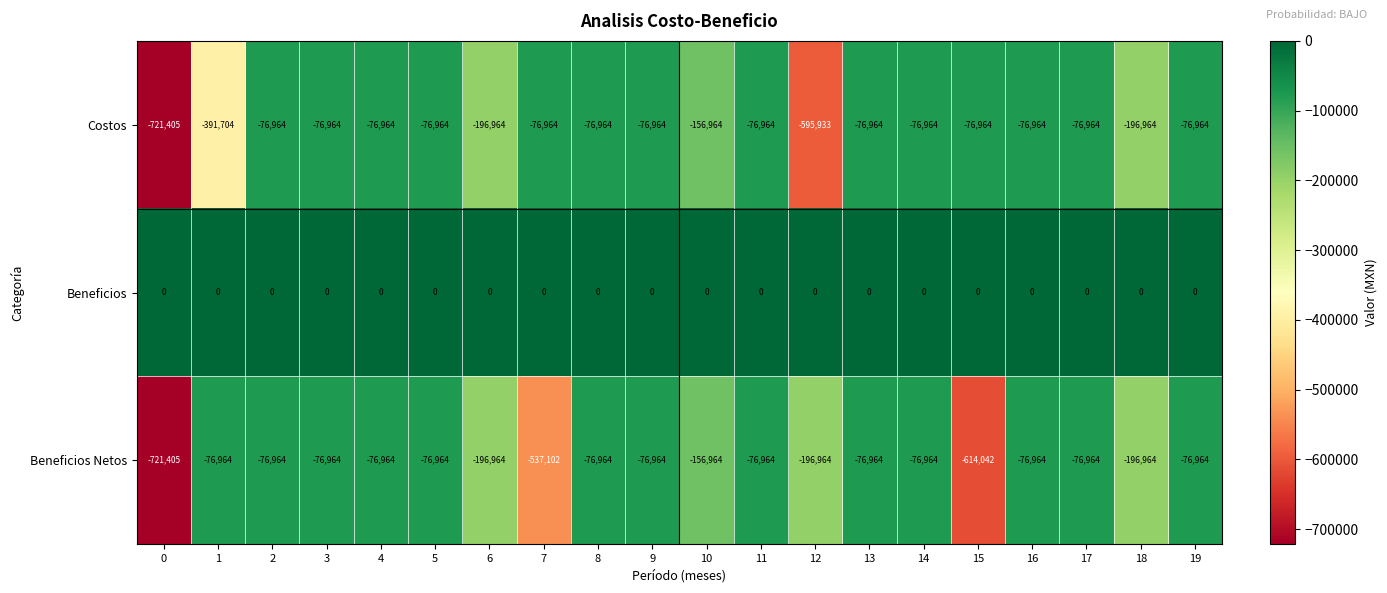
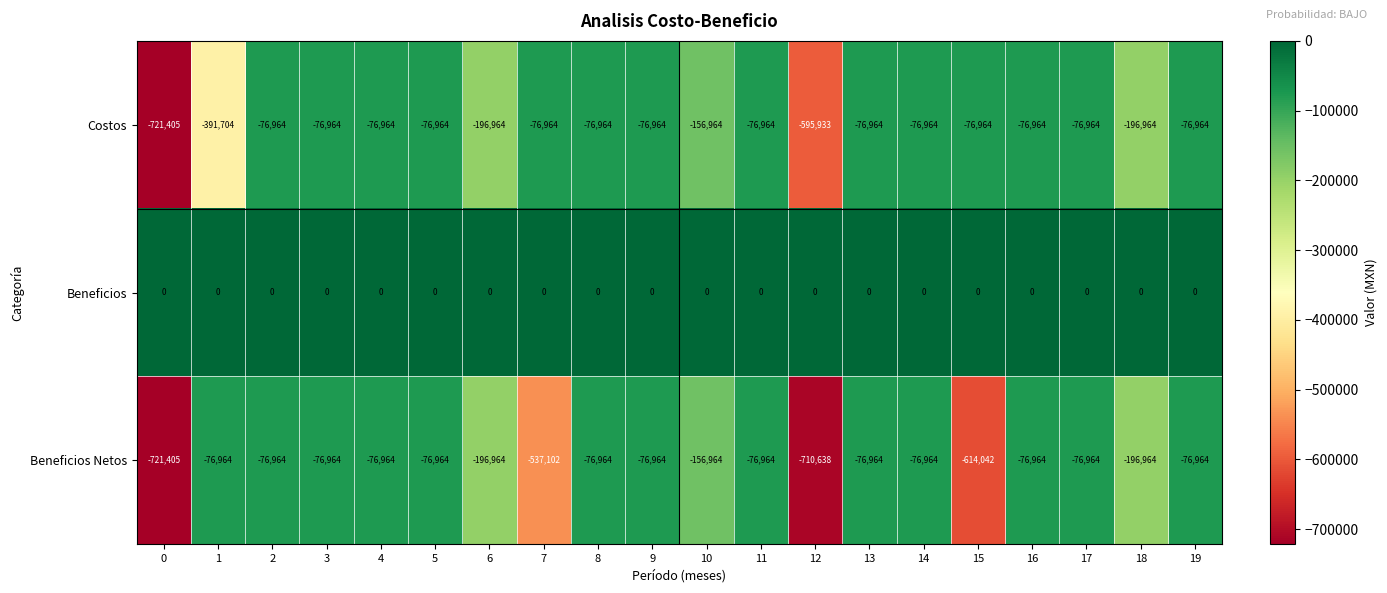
Beneficios Netos, 12: -196,964 -> -710,638
